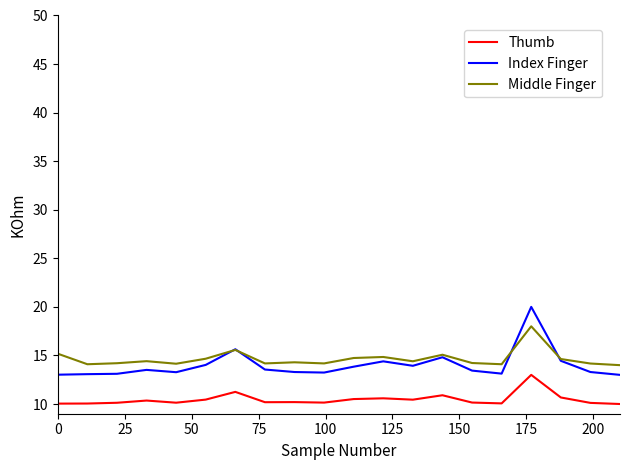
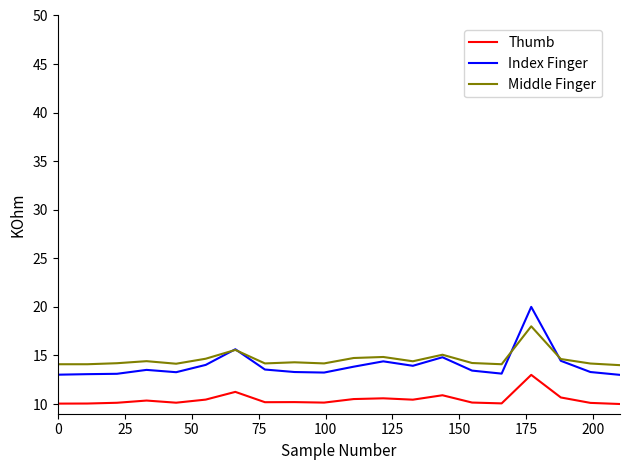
Middle Finger, 0: 15 -> 14
